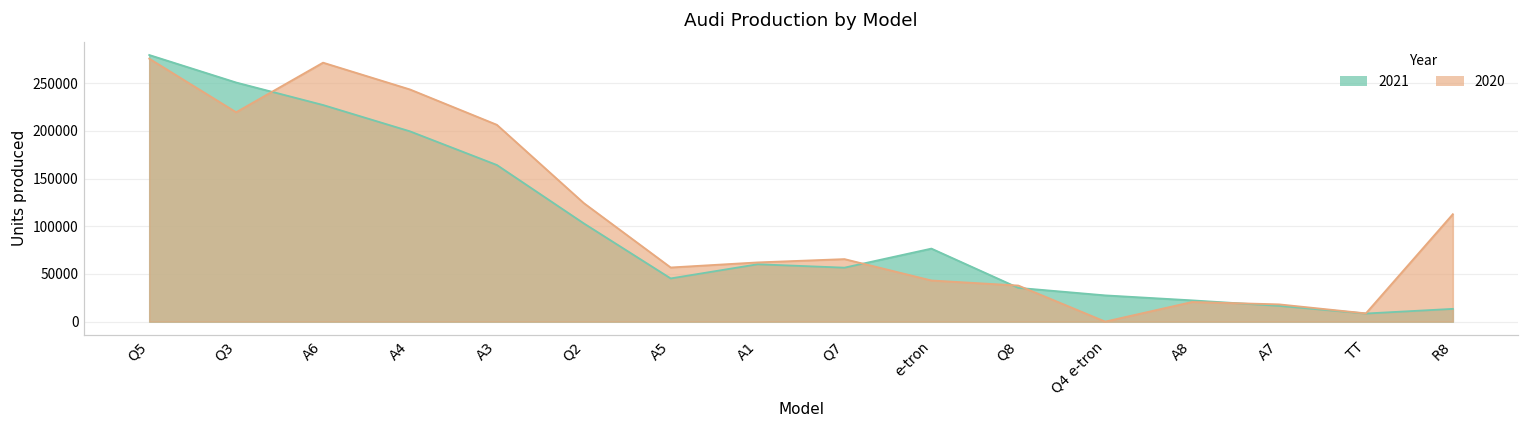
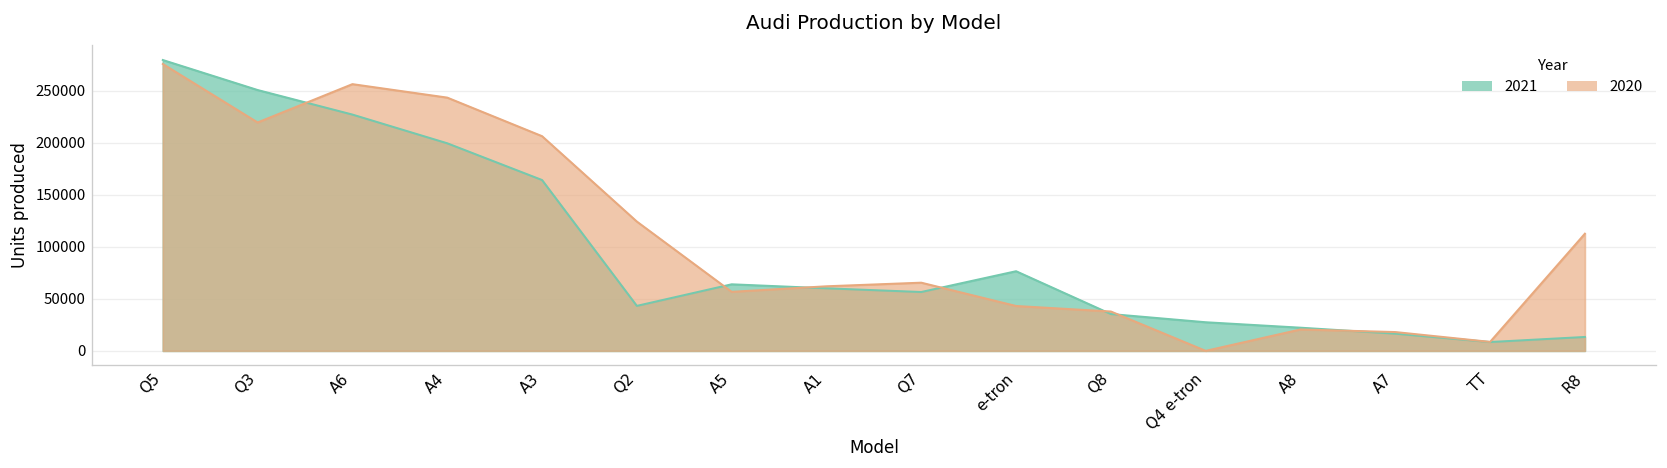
2020, A6: 270000 -> 260000
2021, Q2: 100000 -> 40000
2021, A5: 50000 -> 60000
